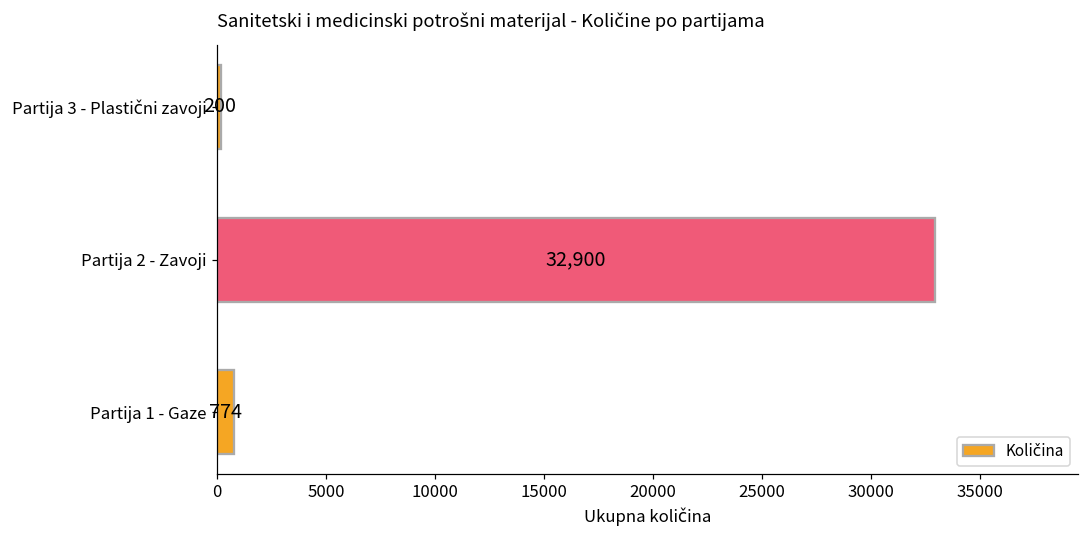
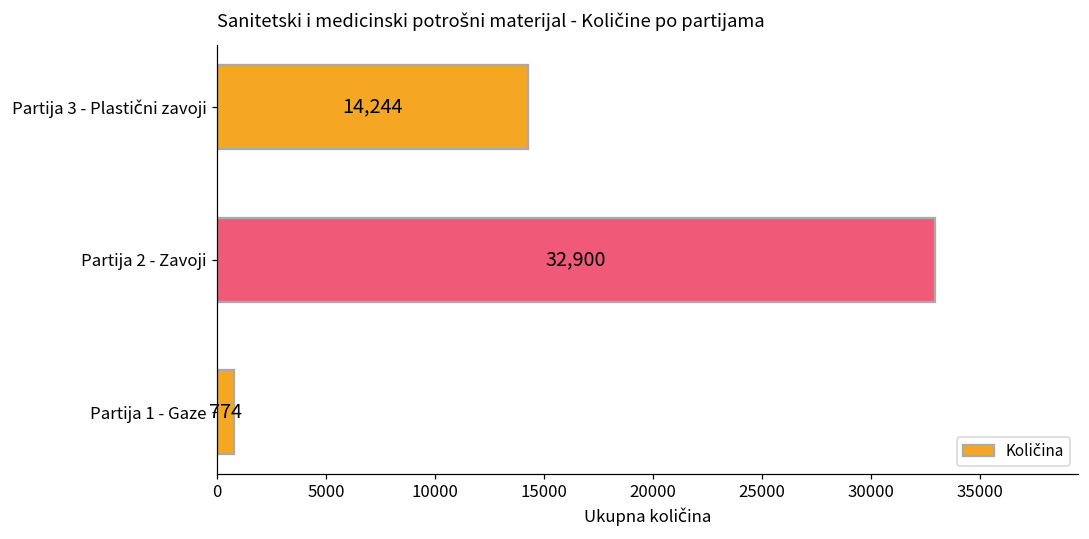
Partija 3 - Plastični zavoji: 200 -> 14,244
